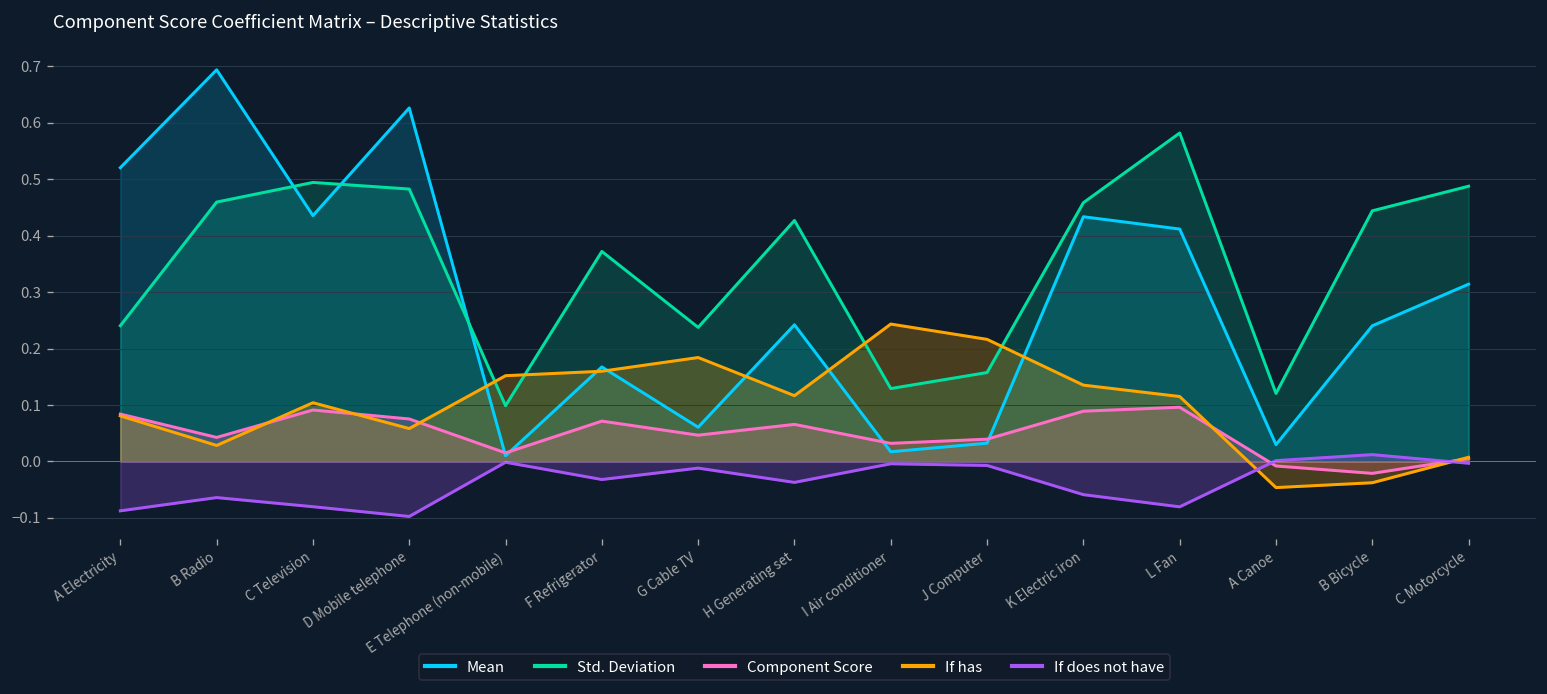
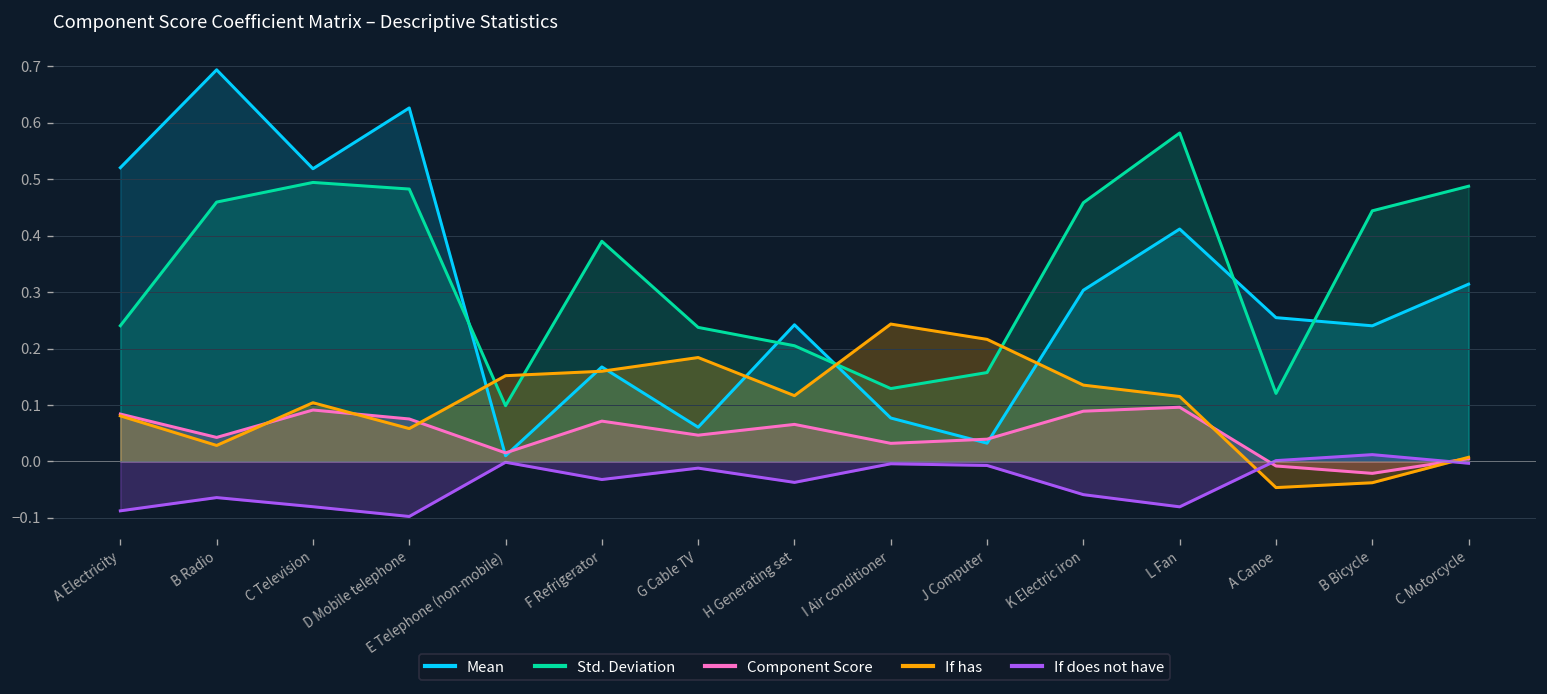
Mean, C Television: 0.44 -> 0.52
Std. Deviation, F Refrigerator: 0.37 -> 0.39
Std. Deviation, H Generating set: 0.43 -> 0.21
Mean, I Air conditioner: 0.02 -> 0.08
Mean, K Electric iron: 0.43 -> 0.30
Mean, A Canoe: 0.03 -> 0.25
